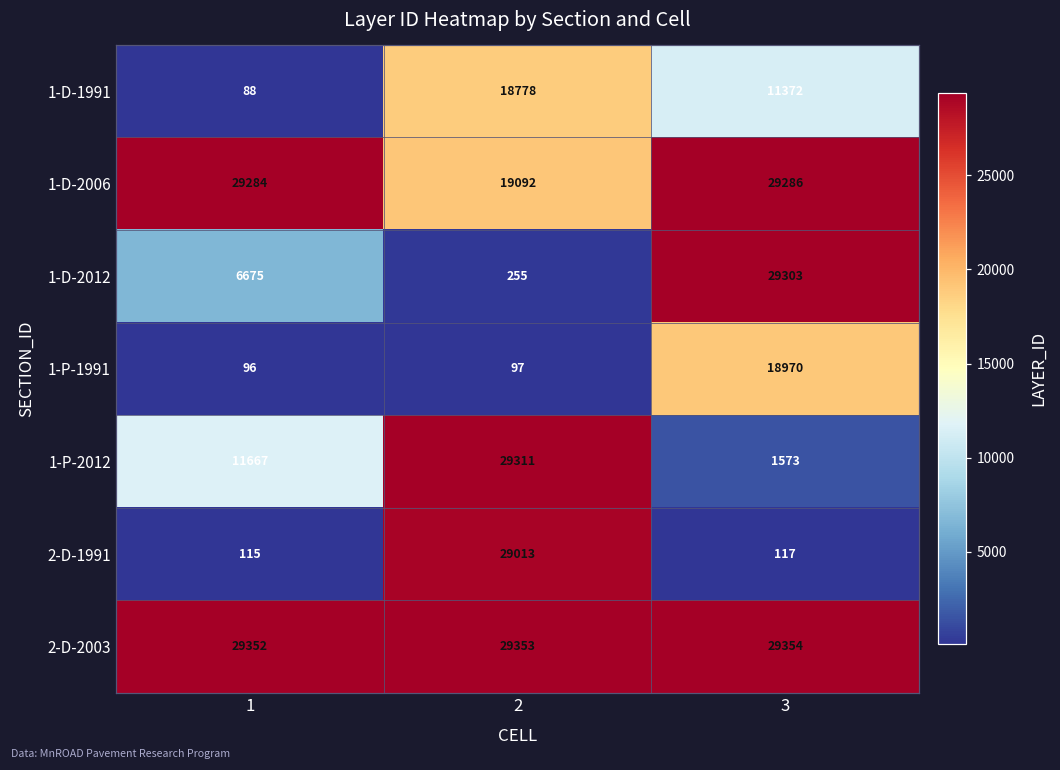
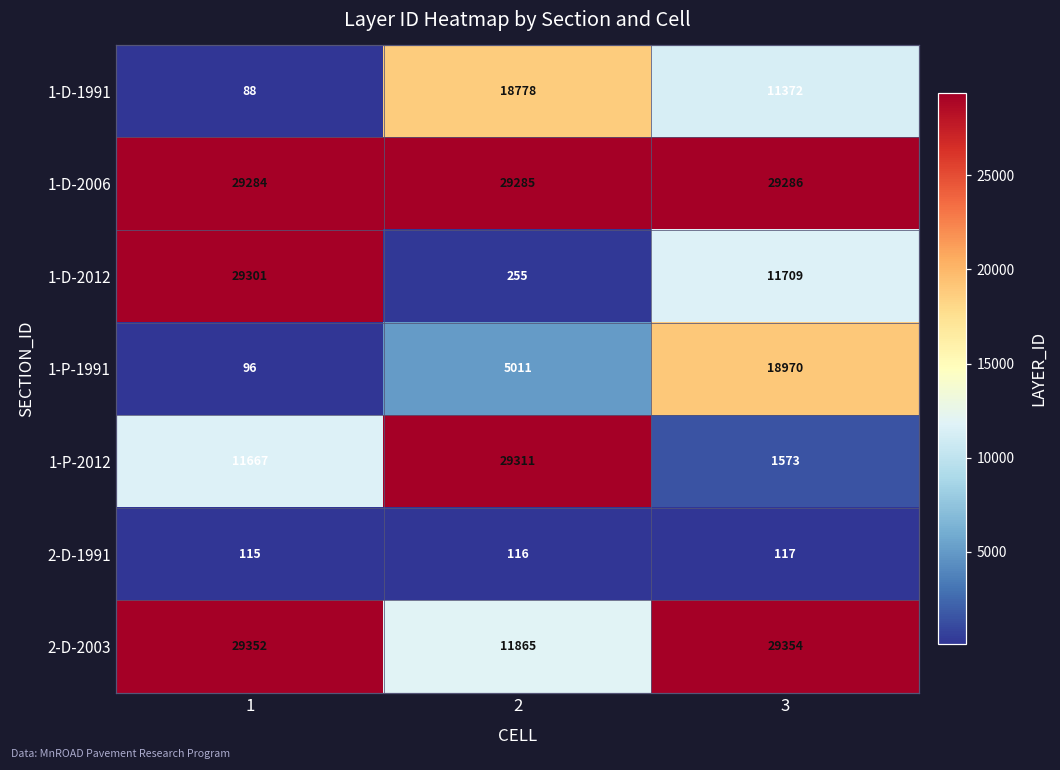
1-D-2006, 2: 19092 -> 29285
1-D-2012, 1: 6675 -> 29301
1-D-2012, 3: 29303 -> 11709
1-P-1991, 2: 97 -> 5011
2-D-1991, 2: 29013 -> 116
2-D-2003, 2: 29353 -> 11865
